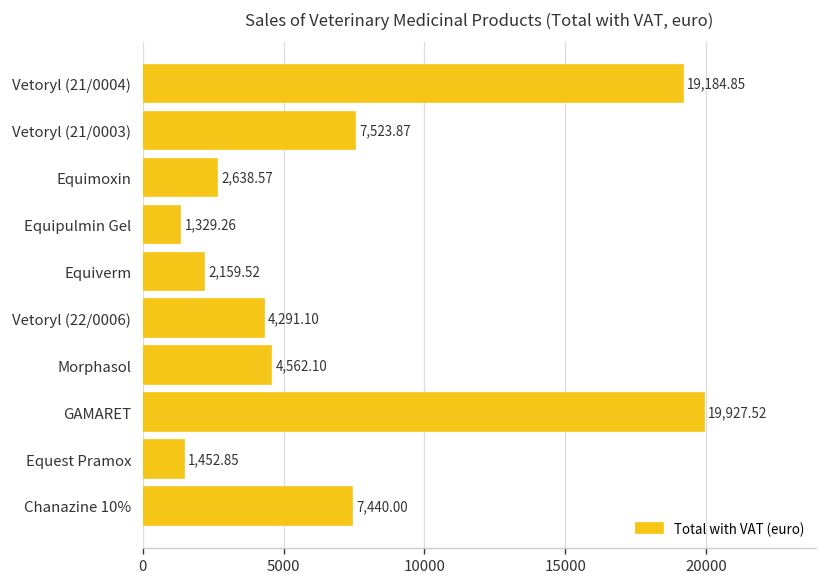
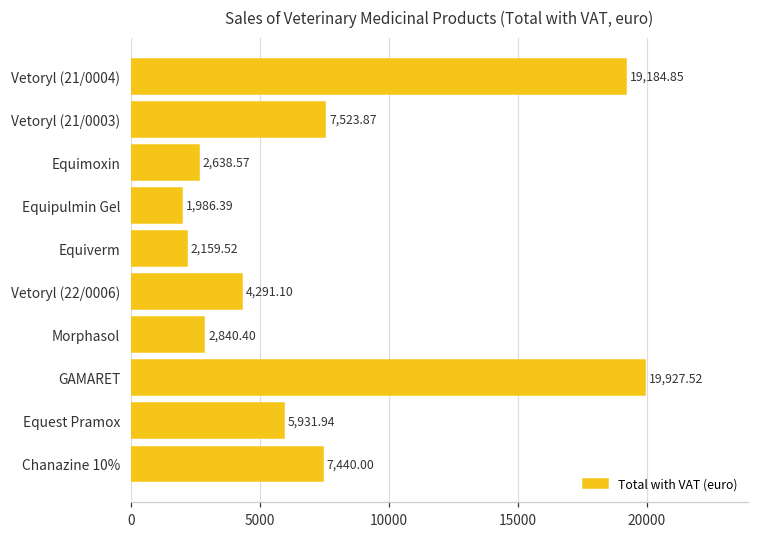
Equipulmin Gel: 1,329.26 -> 1,986.39
Morphasol: 4,562.10 -> 2,840.40
Equest Pramox: 1,452.85 -> 5,931.94
